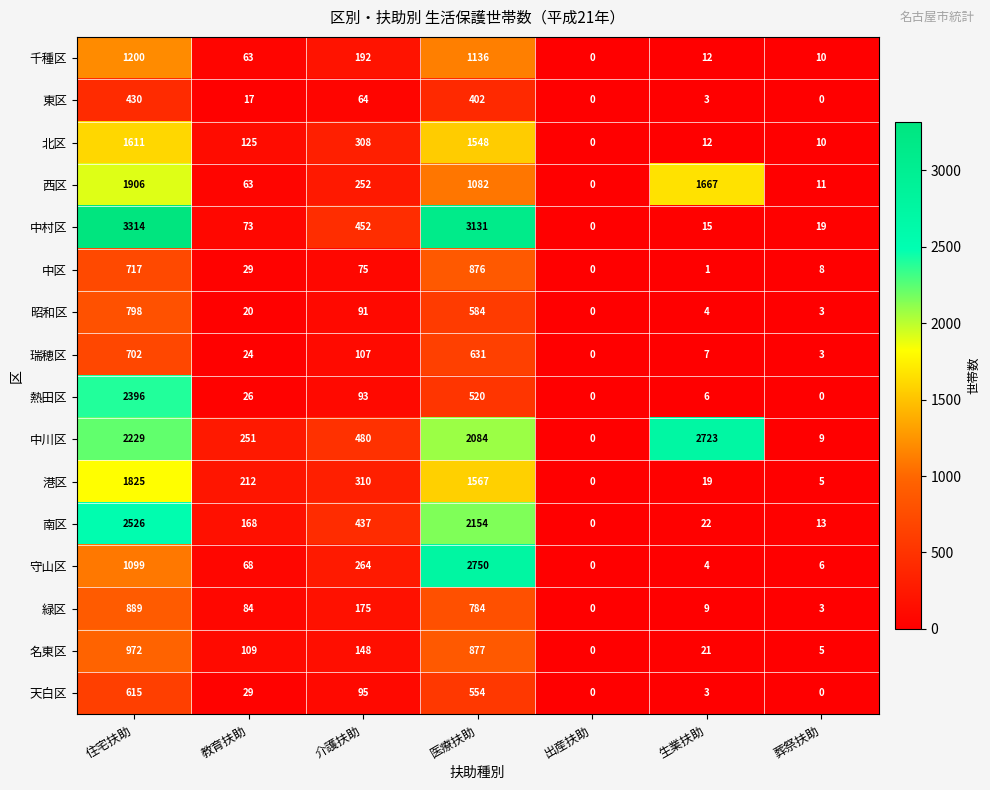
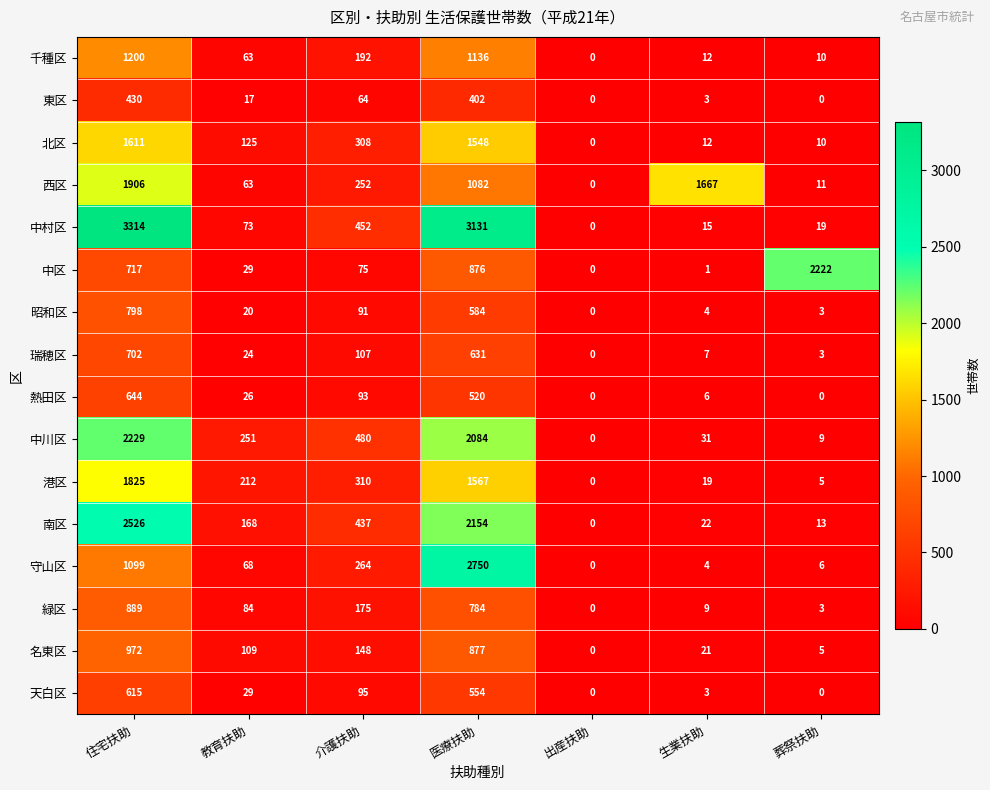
中区, 葬祭扶助: 8 -> 2222
熱田区, 住宅扶助: 2396 -> 644
中川区, 生業扶助: 2723 -> 31
